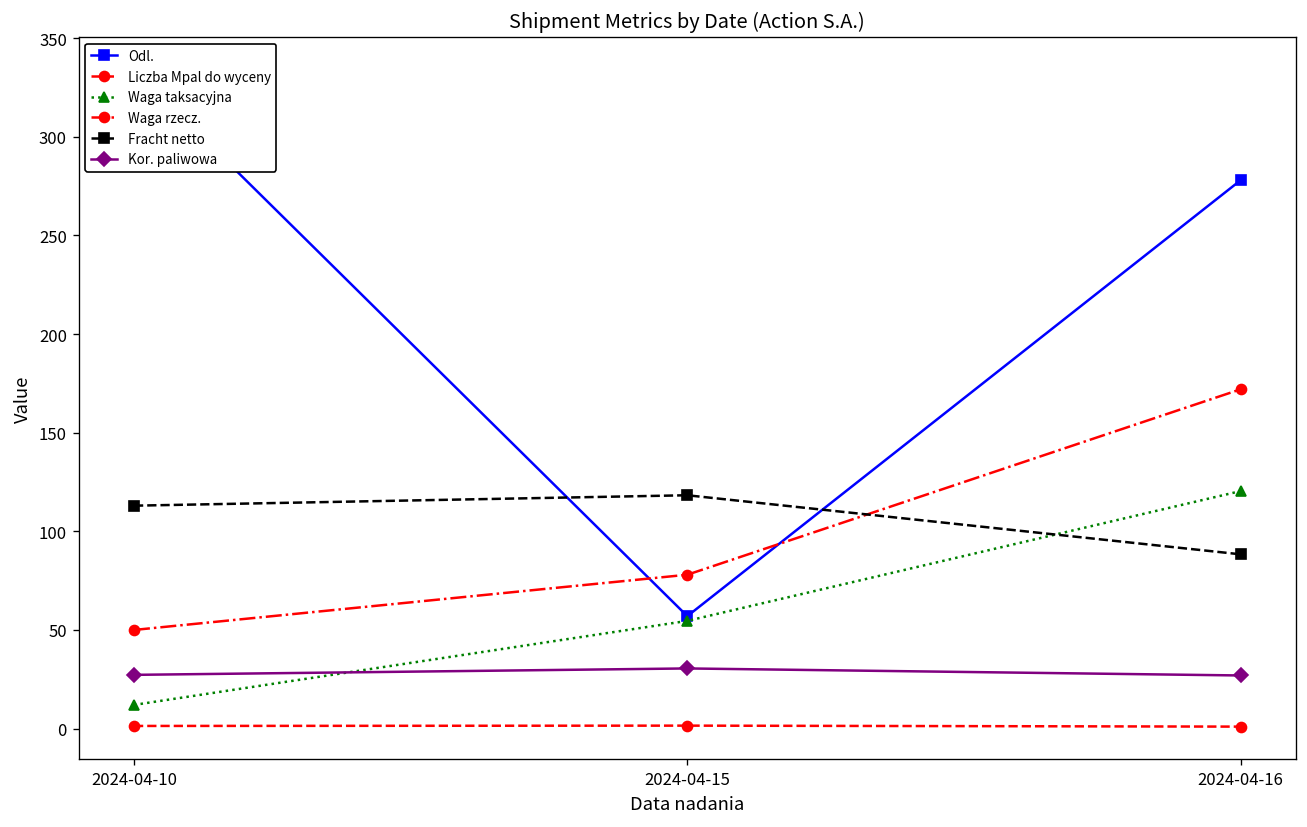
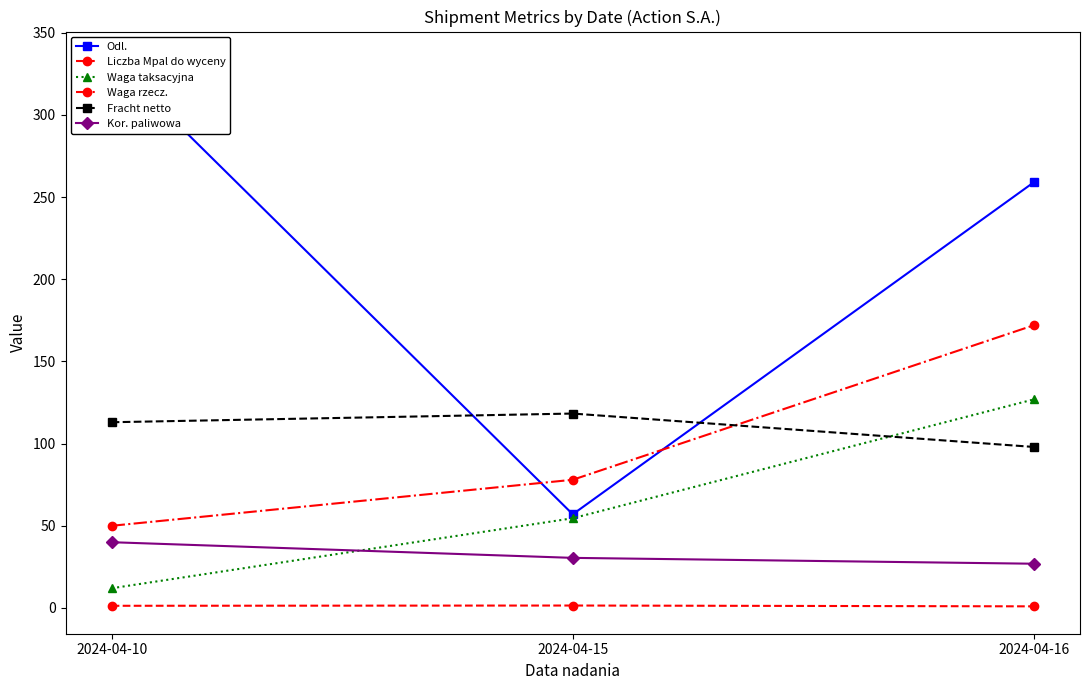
Kor. paliwowa, 2024-04-10: 27 -> 40
Odl., 2024-04-16: 278 -> 259
Waga taksacyjna, 2024-04-16: 120 -> 127
Fracht netto, 2024-04-16: 88 -> 98
